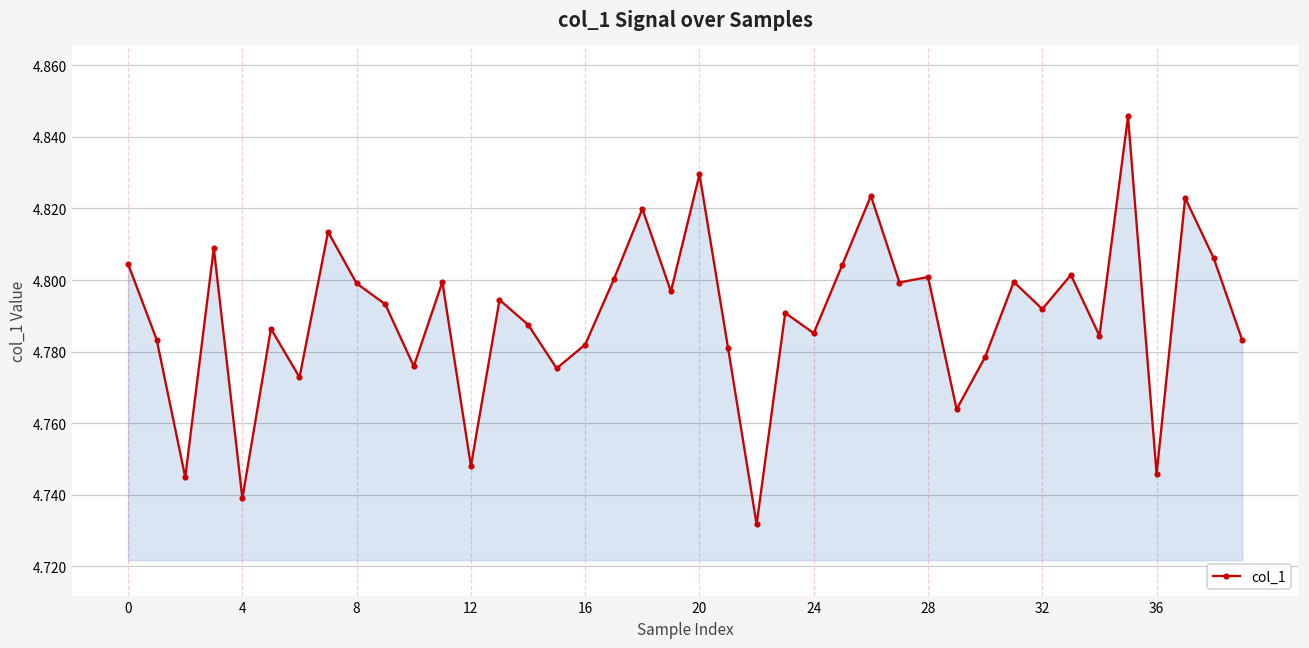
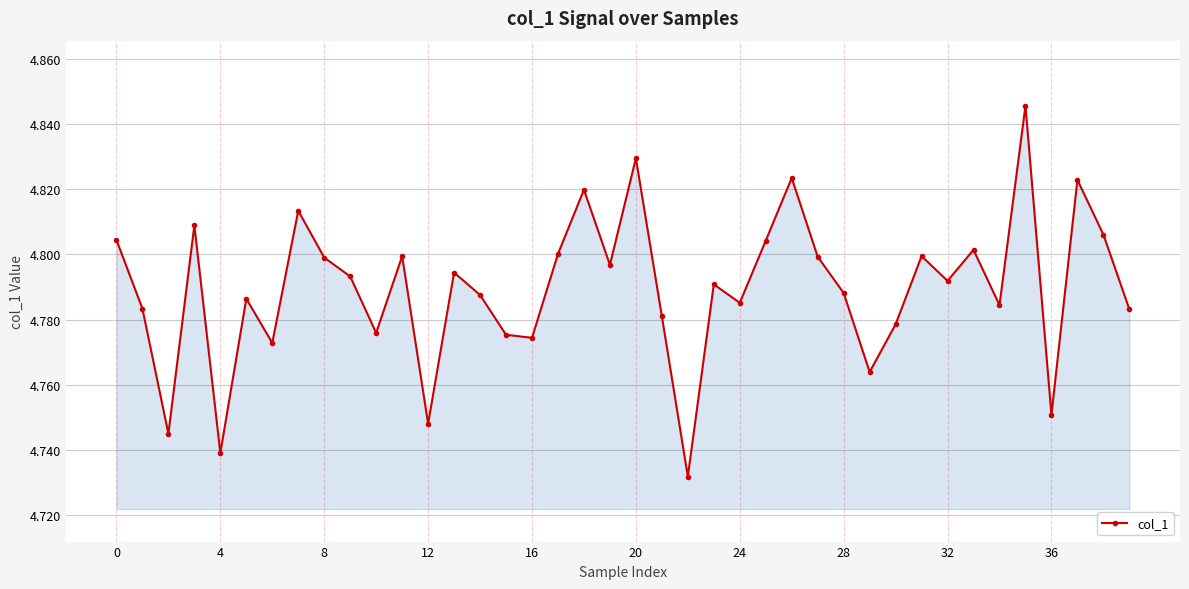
16: 4.782 -> 4.774
28: 4.801 -> 4.788
36: 4.746 -> 4.751
